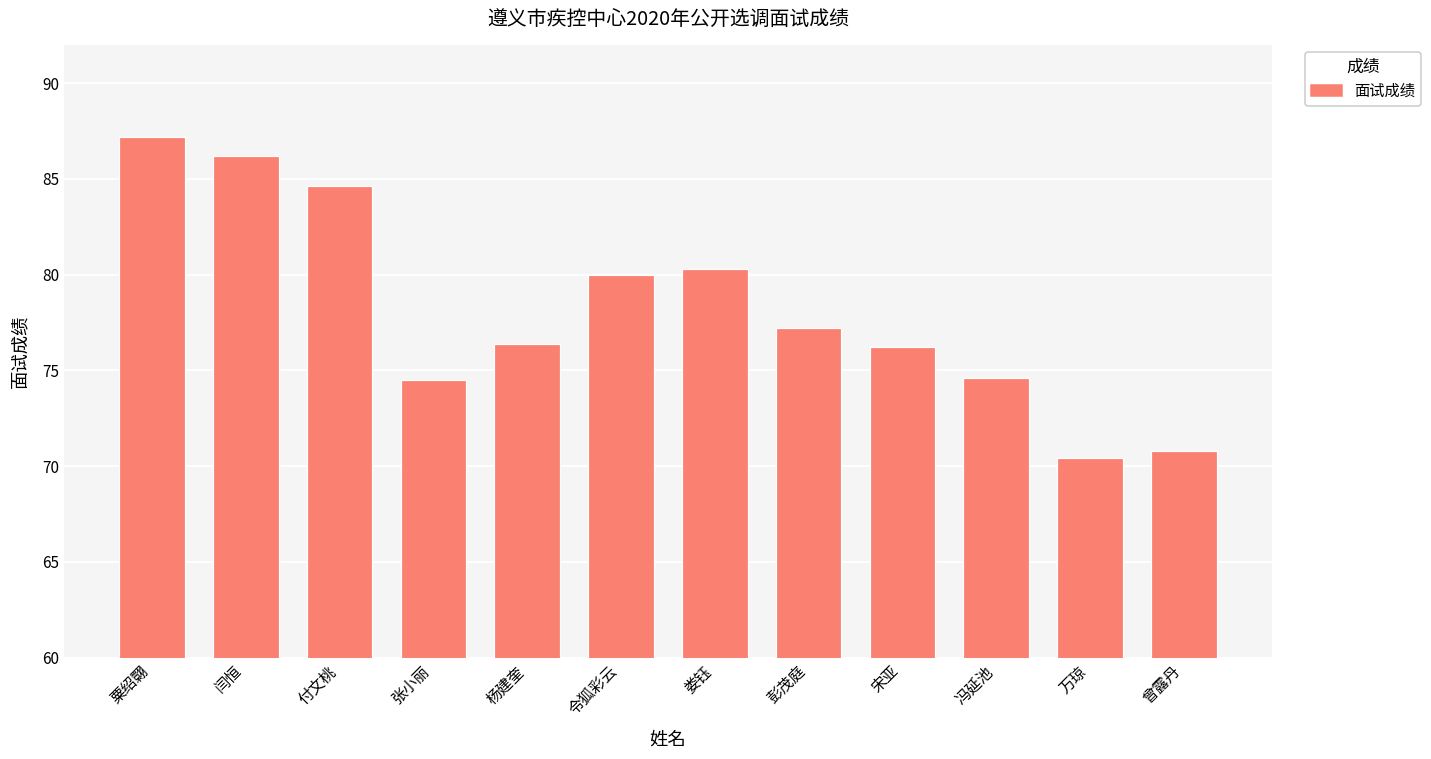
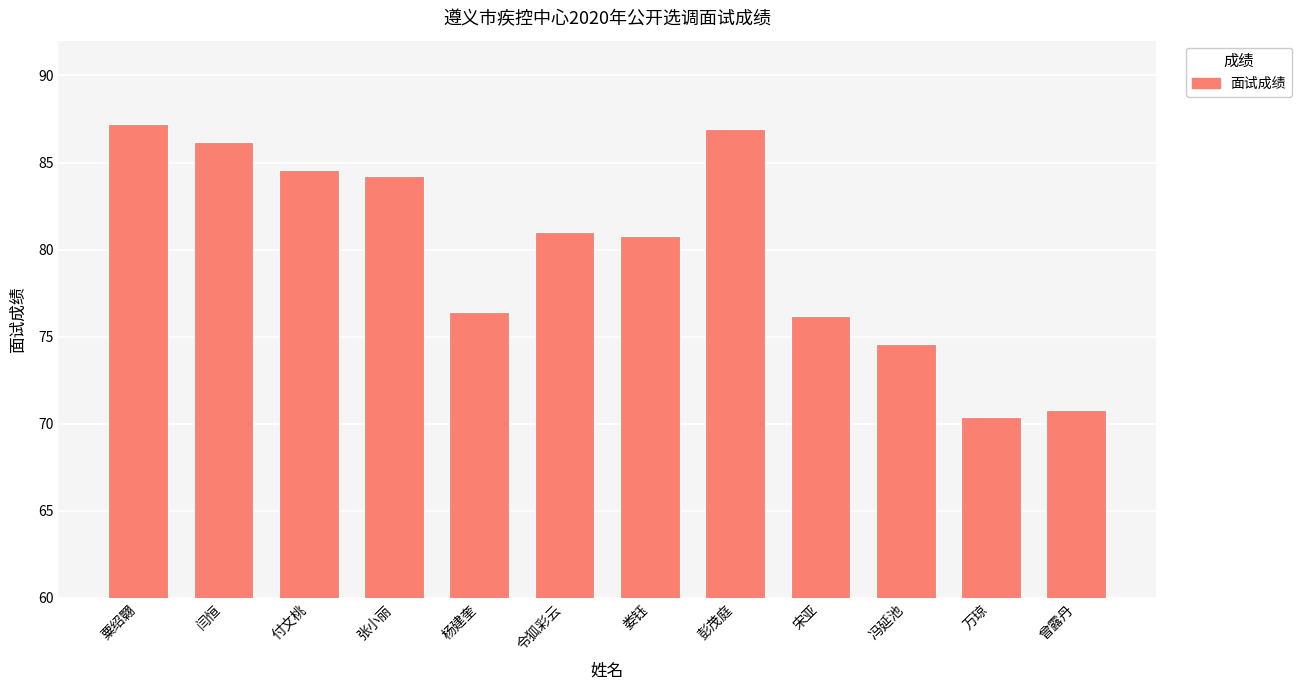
张小丽: 74.5 -> 84.2
令狐彩云: 80 -> 81
娄钰: 80.3 -> 80.8
彭茂庭: 77.2 -> 86.9
